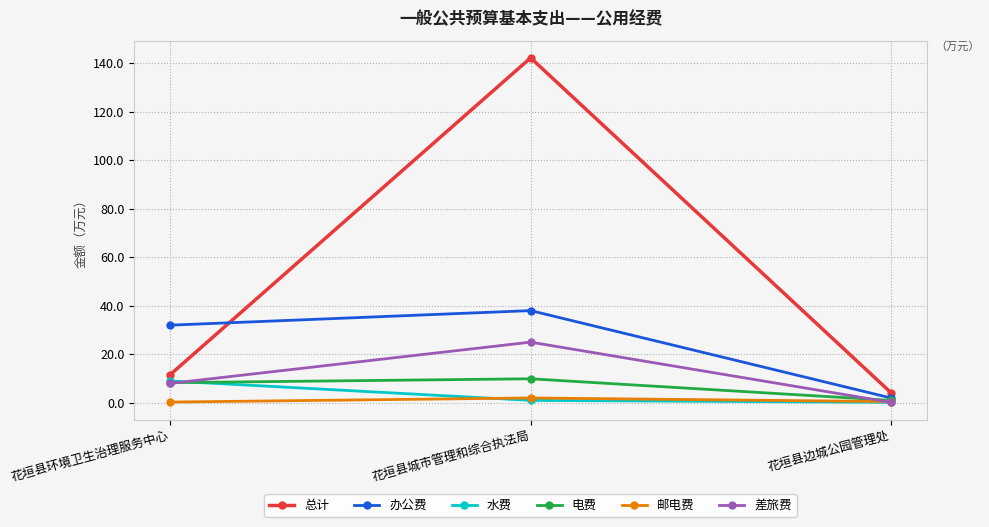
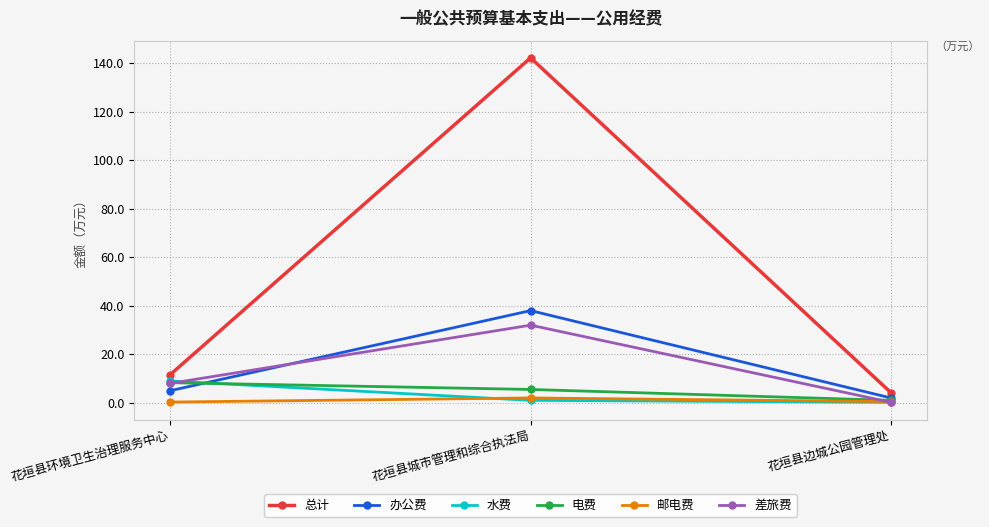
办公费, 花垣县环境卫生治理服务中心: 32 -> 5
电费, 花垣县城市管理和综合执法局: 10 -> 6
差旅费, 花垣县城市管理和综合执法局: 25 -> 32
